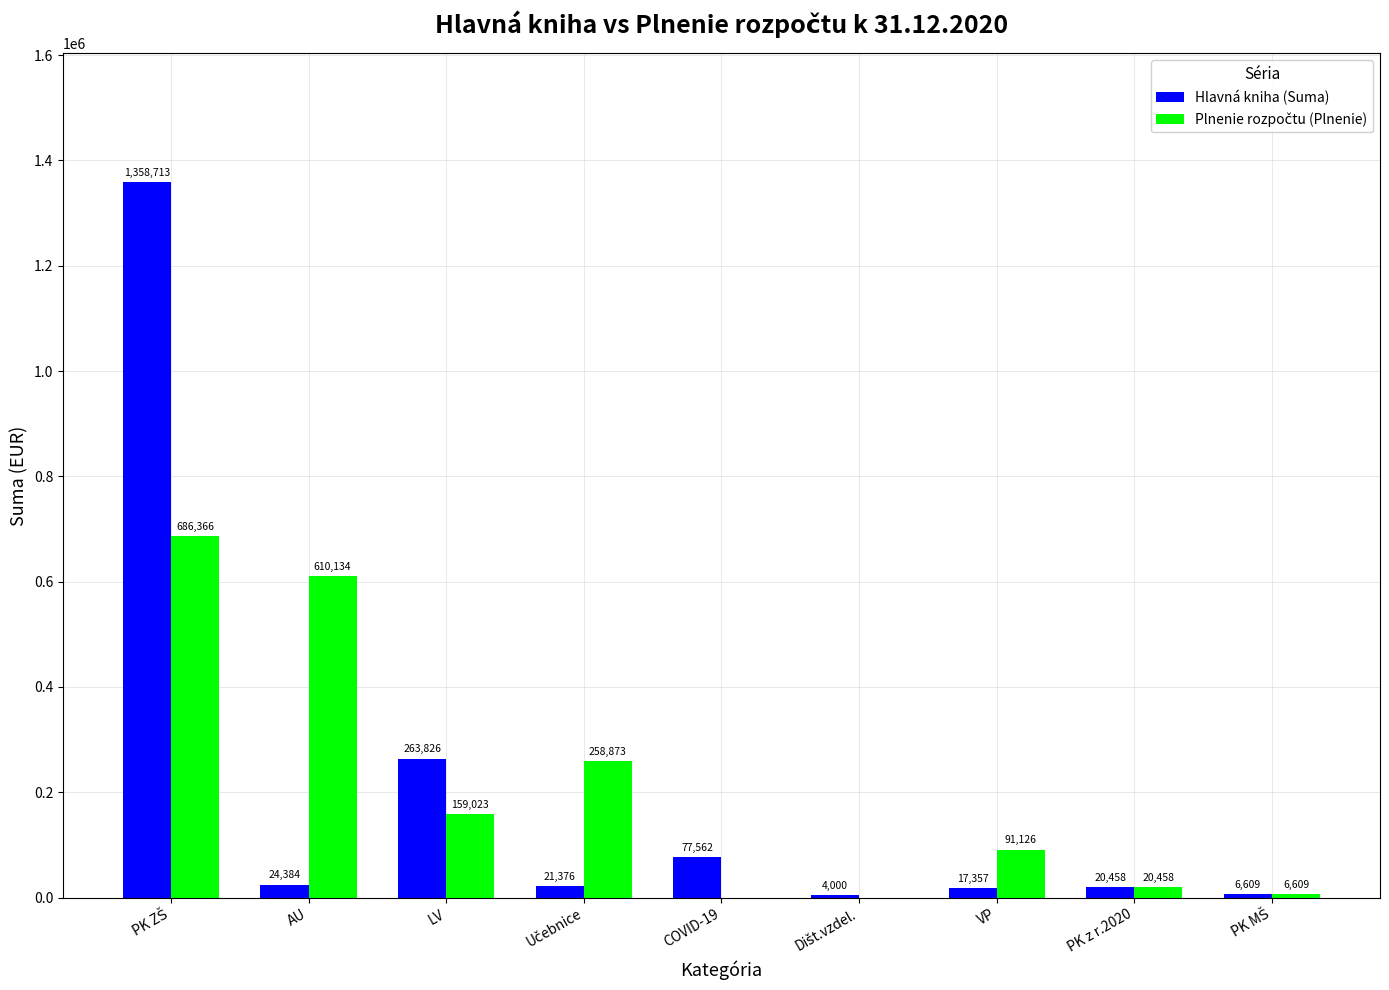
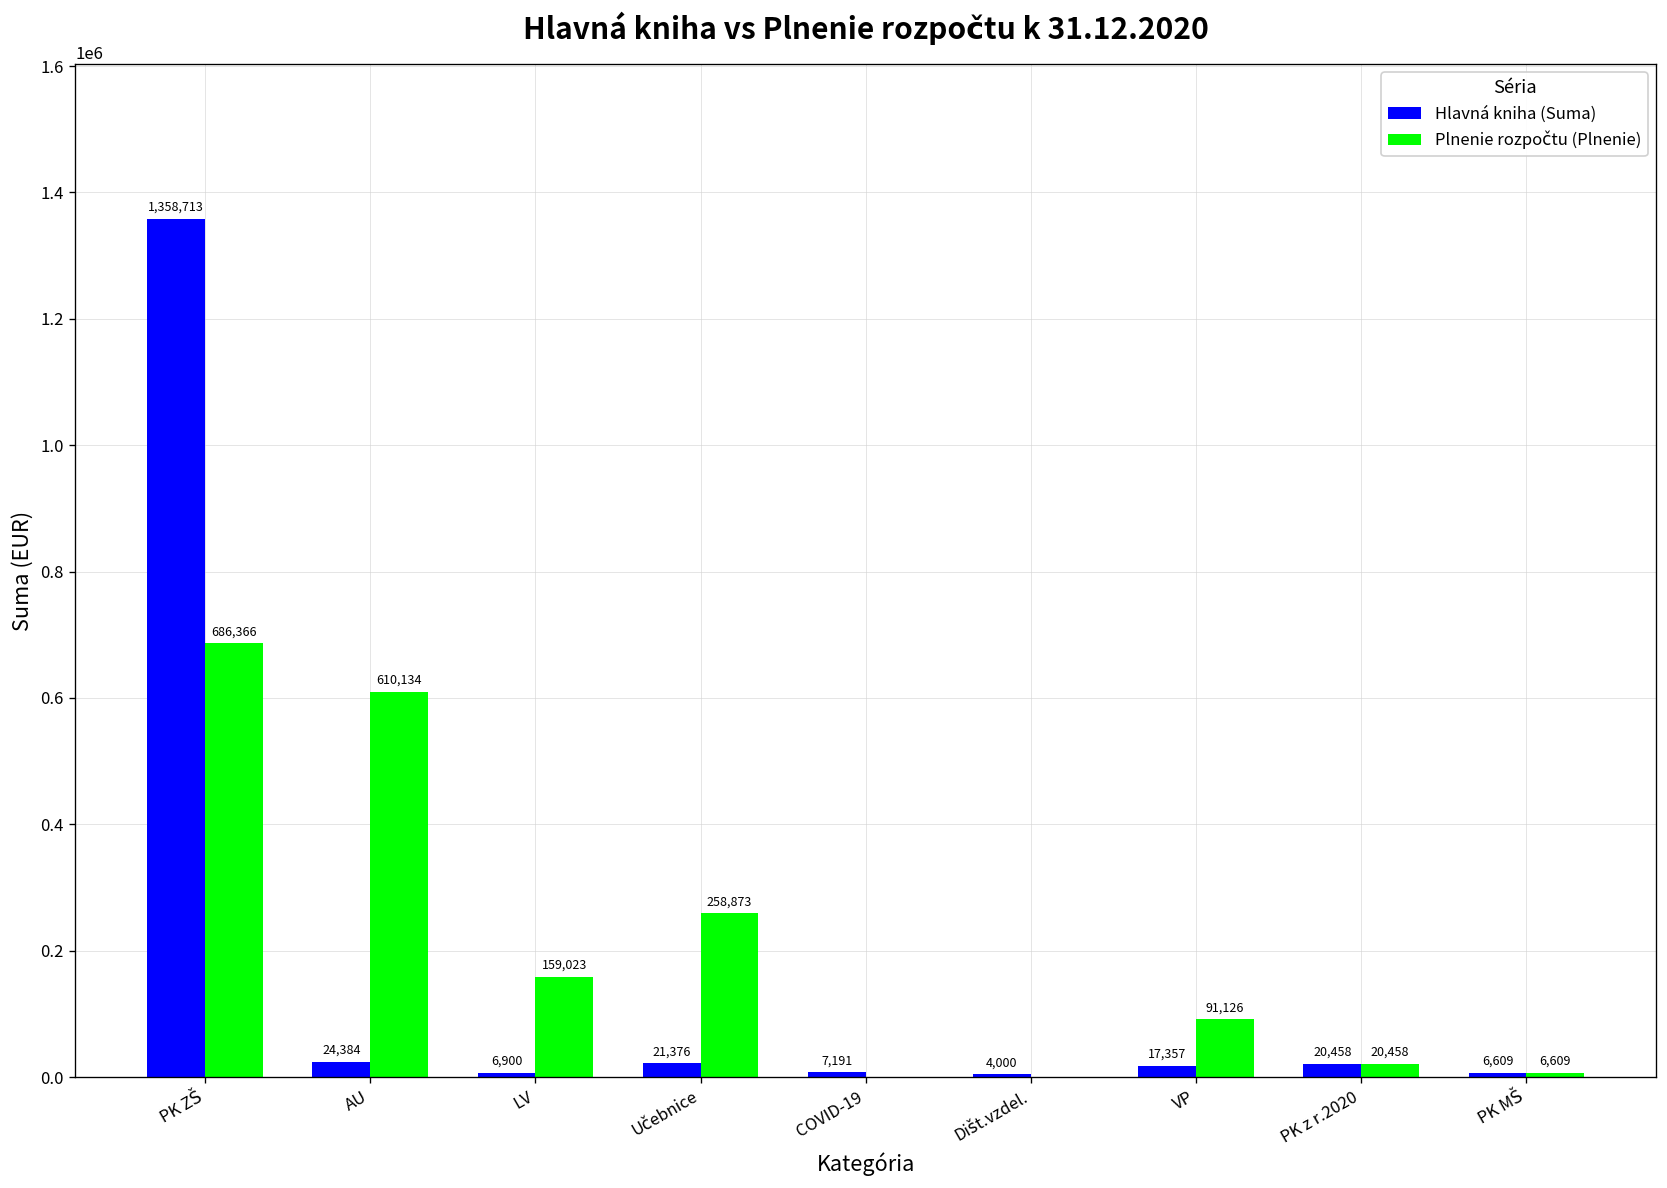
Hlavná kniha (Suma), LV: 263,826 -> 6,900
Hlavná kniha (Suma), COVID-19: 77,562 -> 7,191
